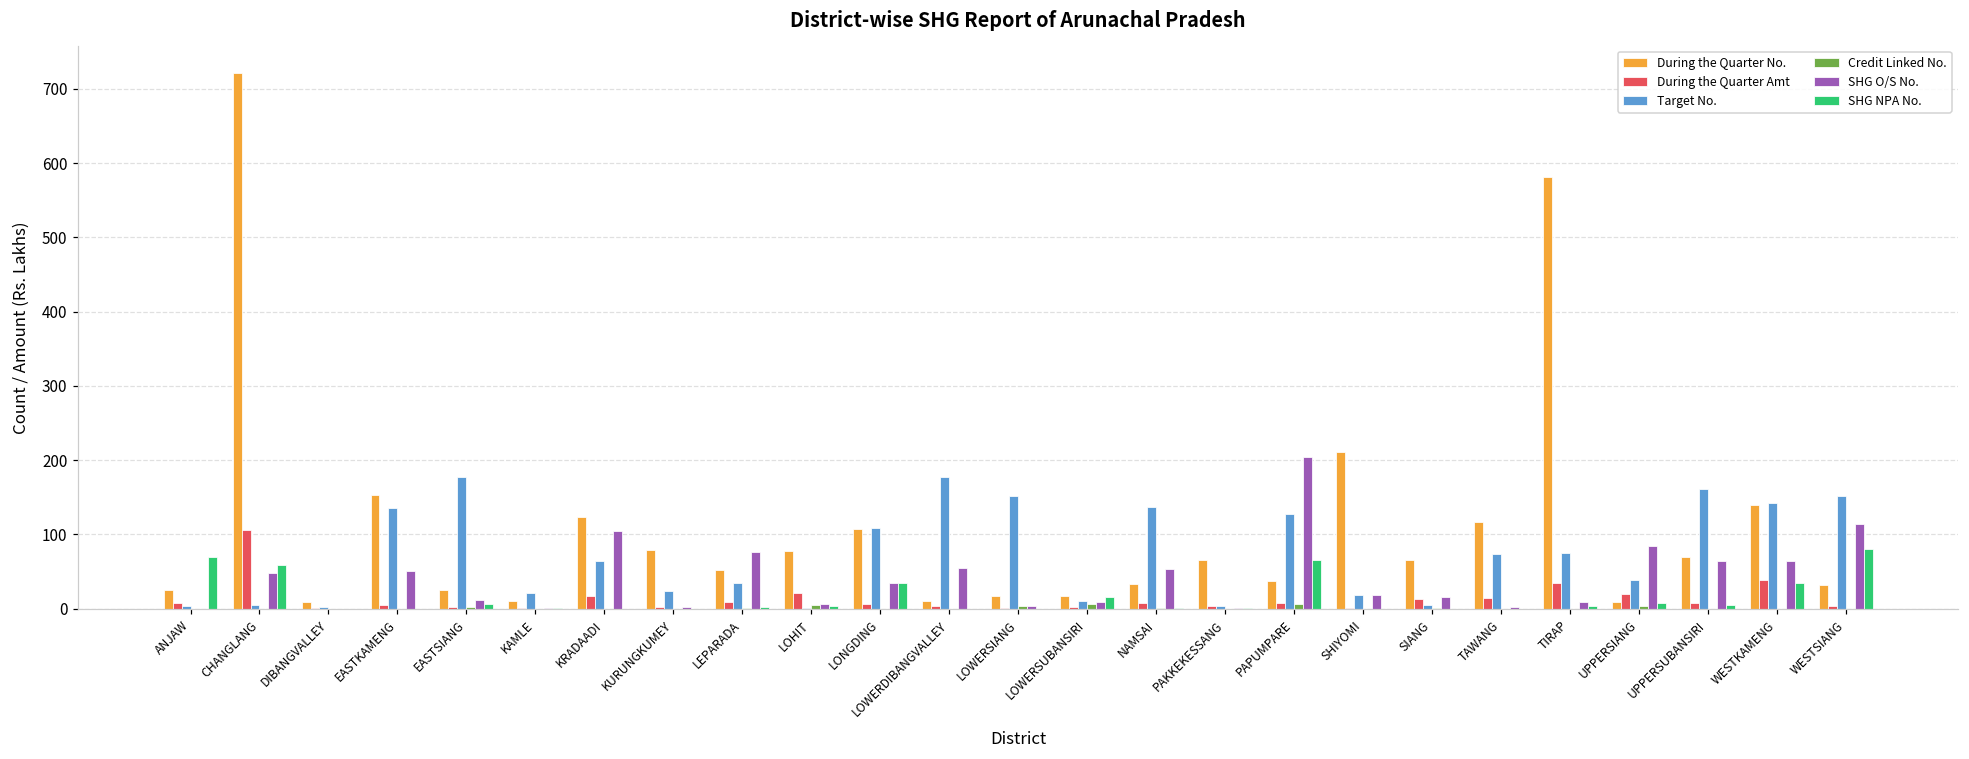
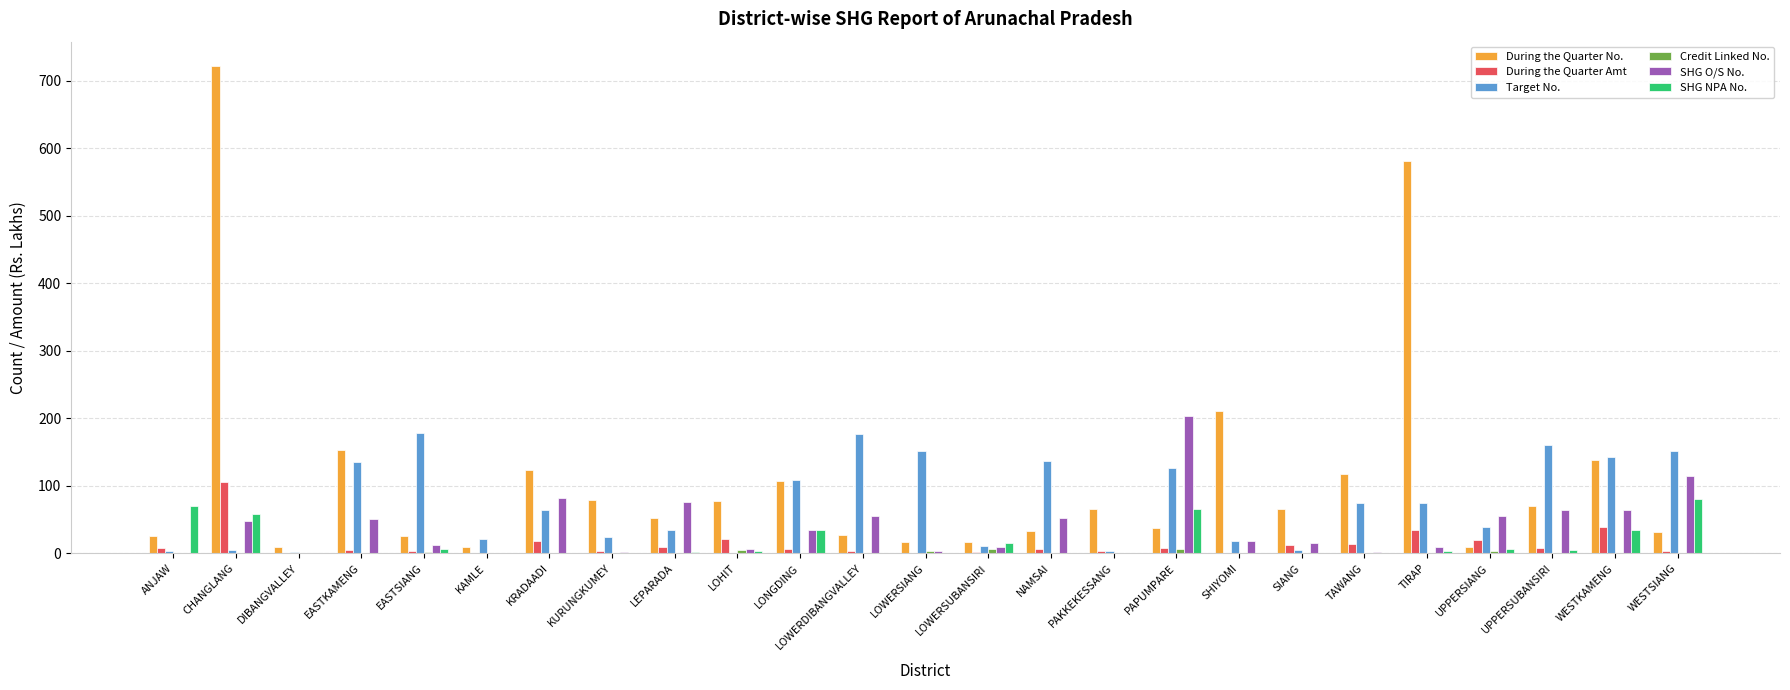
SHG O/S No., KRADAADI: 110 -> 80
During the Quarter No., LOWERDIBANGVALLEY: 10 -> 30
SHG O/S No., UPPERSIANG: 80 -> 60
